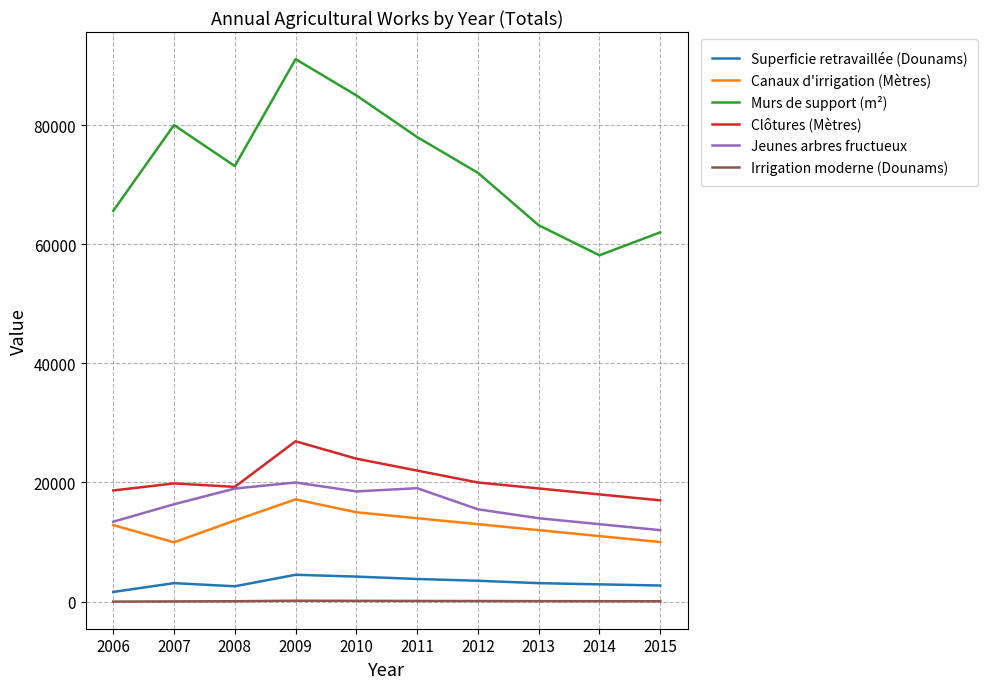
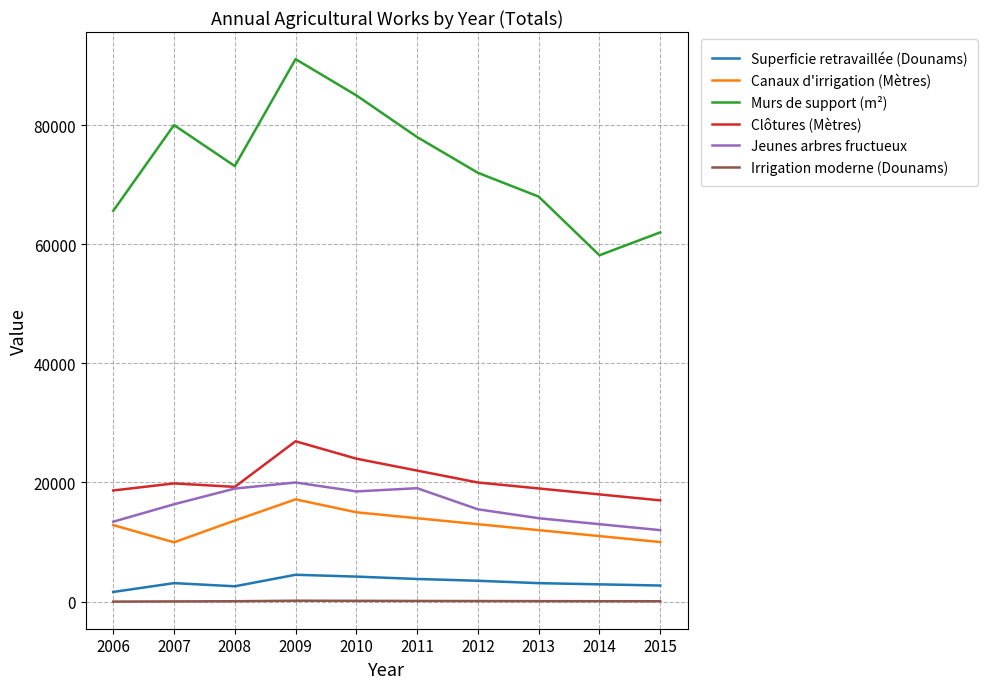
Murs de support (m²), 2013: 63000 -> 68000
